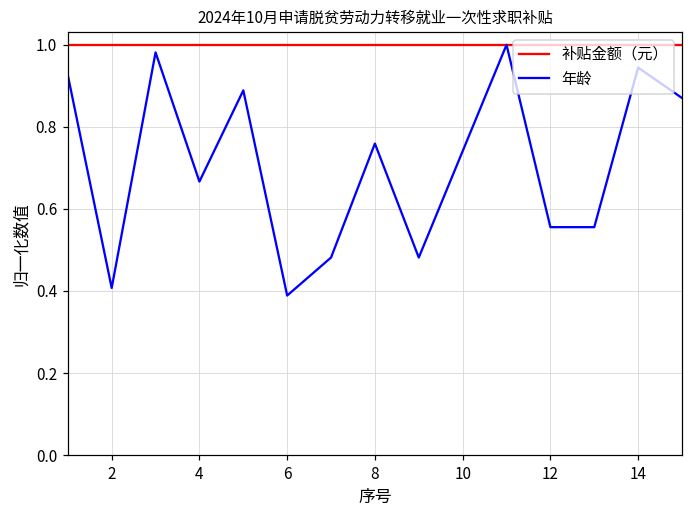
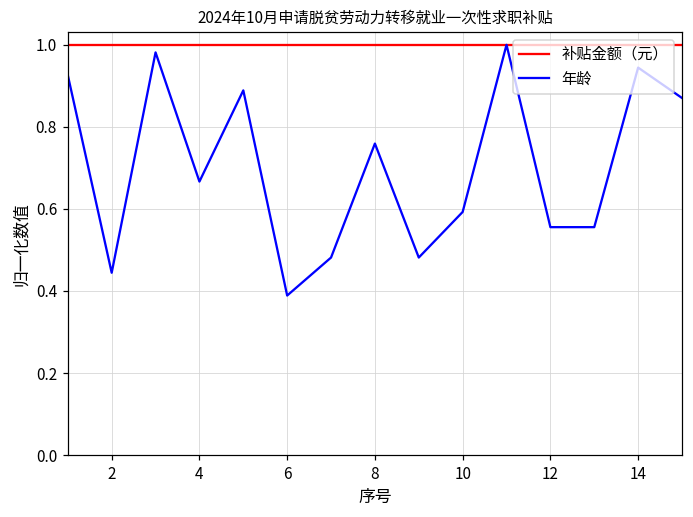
年龄, 2: 0.41 -> 0.44
年龄, 10: 0.74 -> 0.59
